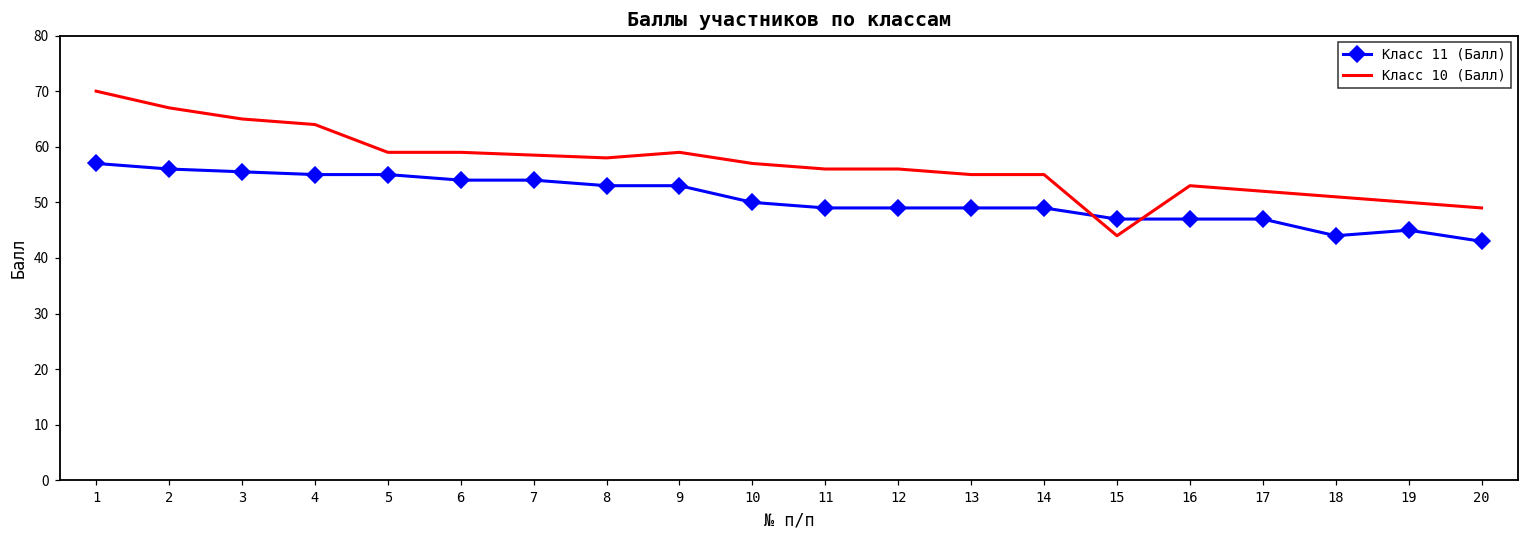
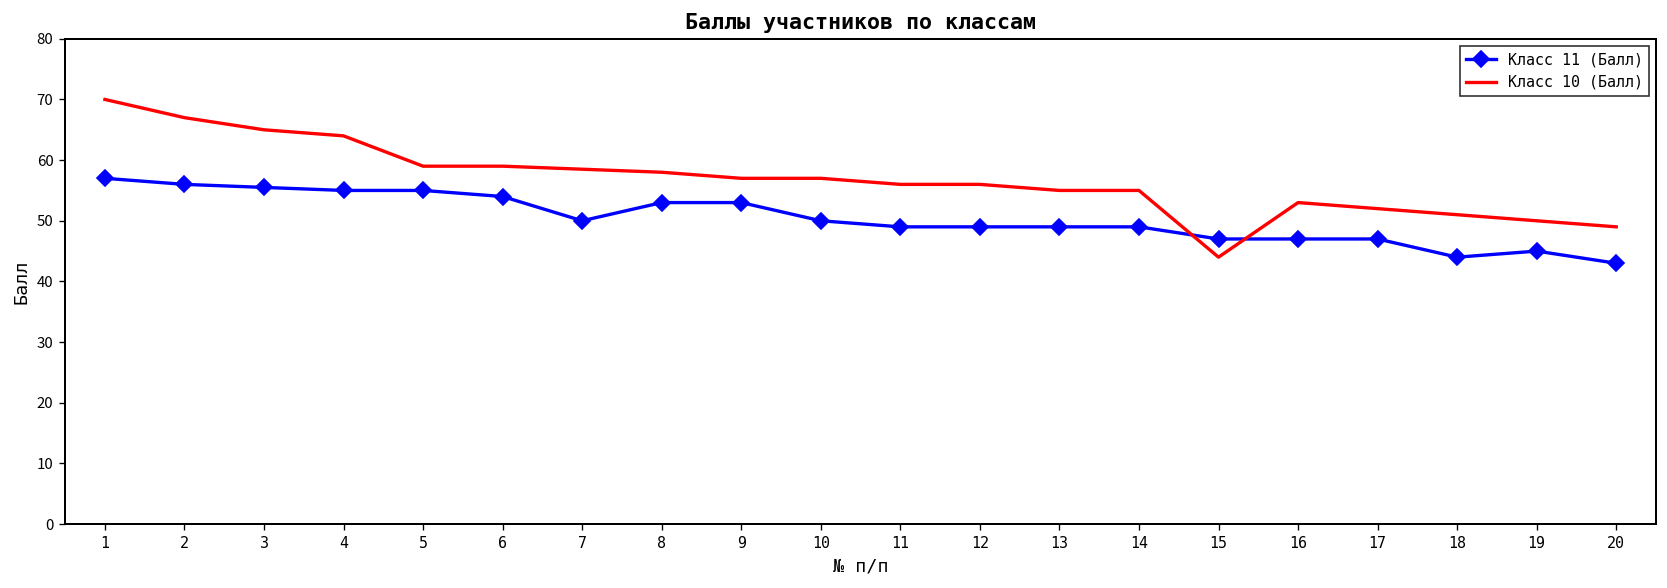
Класс 11 (Балл), 7: 54 -> 50
Класс 10 (Балл), 9: 59 -> 57
